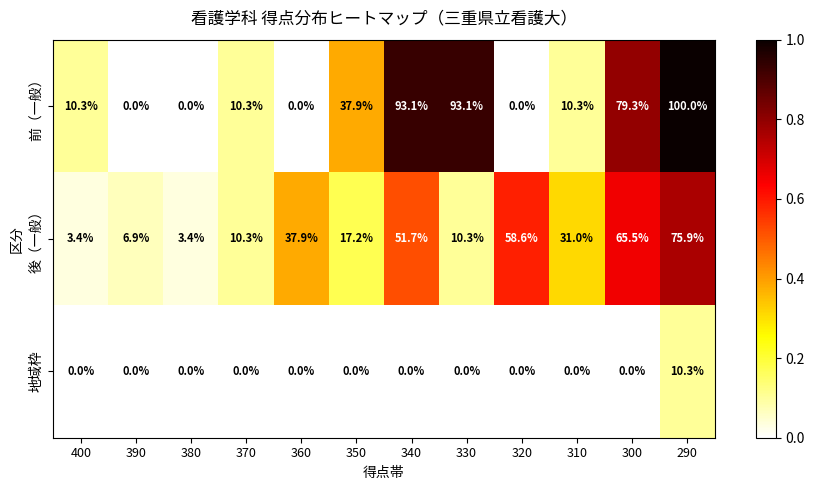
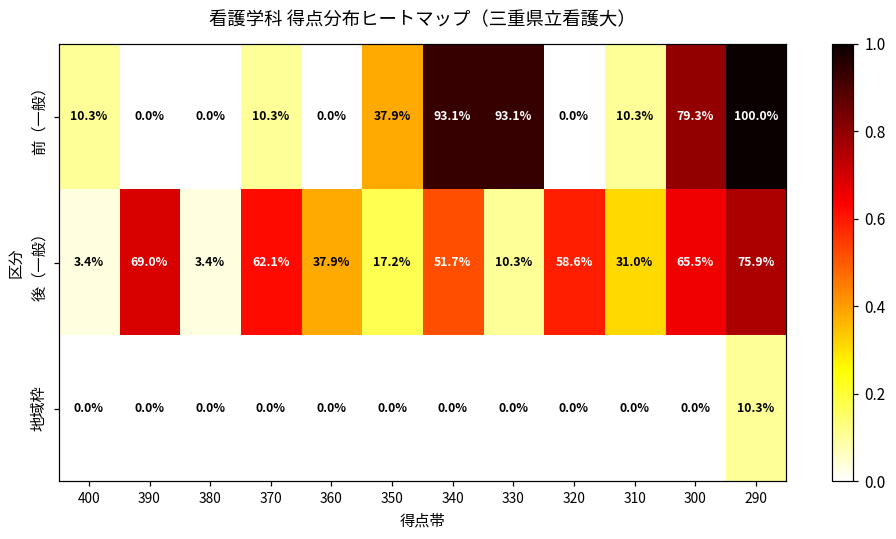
後（一般）, 390: 6.9% -> 69.0%
後（一般）, 370: 10.3% -> 62.1%
